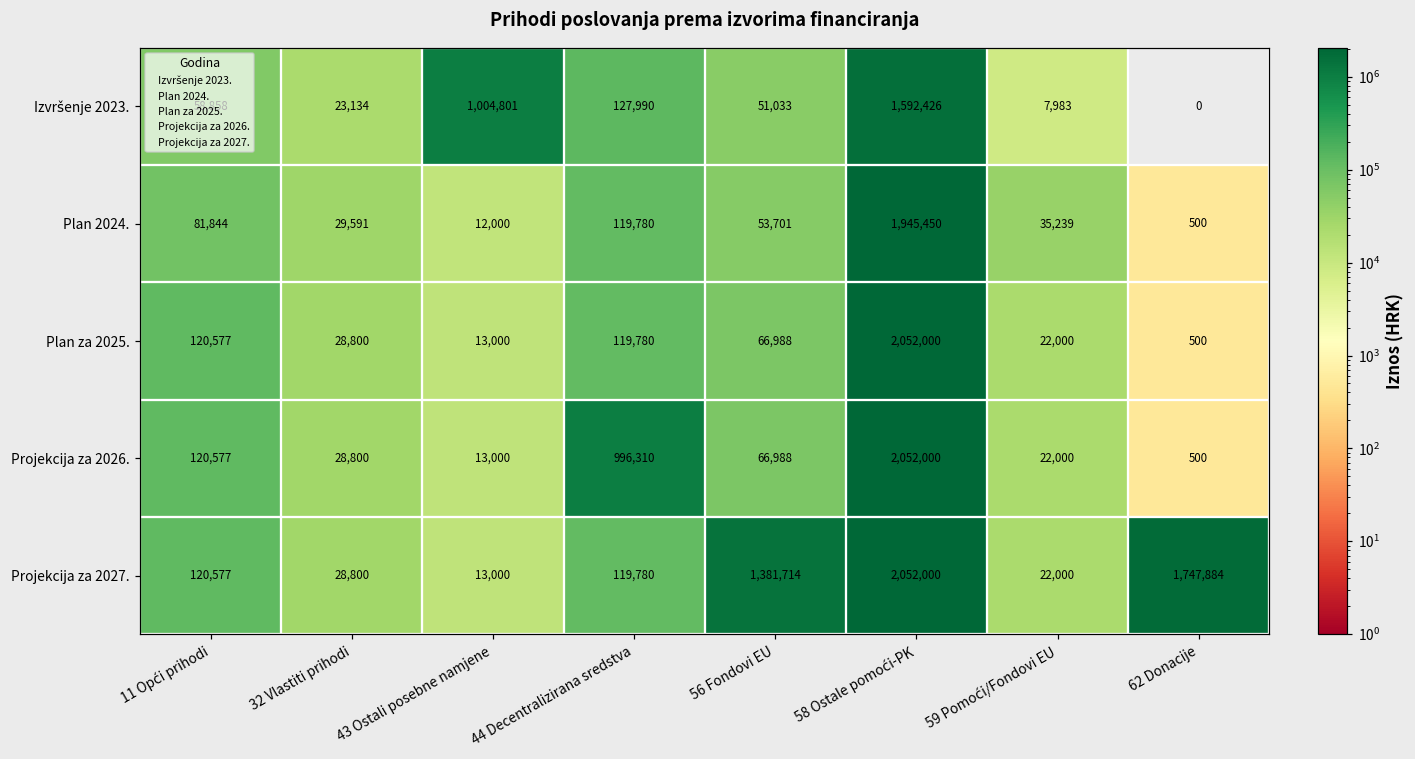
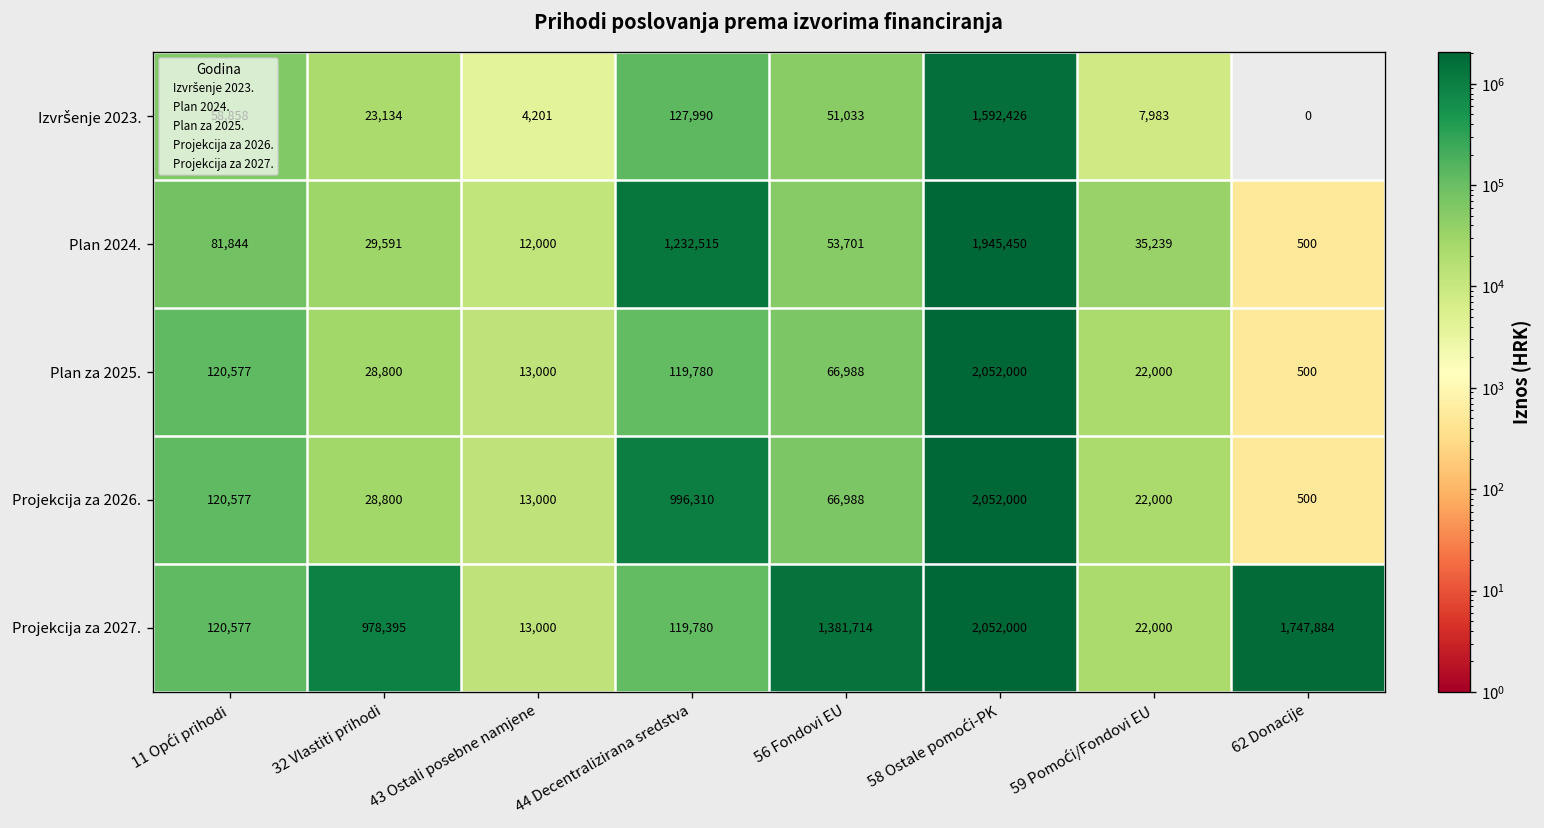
Izvršenje 2023., 43 Ostali posebne namjene: 1,004,801 -> 4,201
Plan 2024., 44 Decentralizirana sredstva: 119,780 -> 1,232,515
Projekcija za 2027., 32 Vlastiti prihodi: 28,800 -> 978,395
